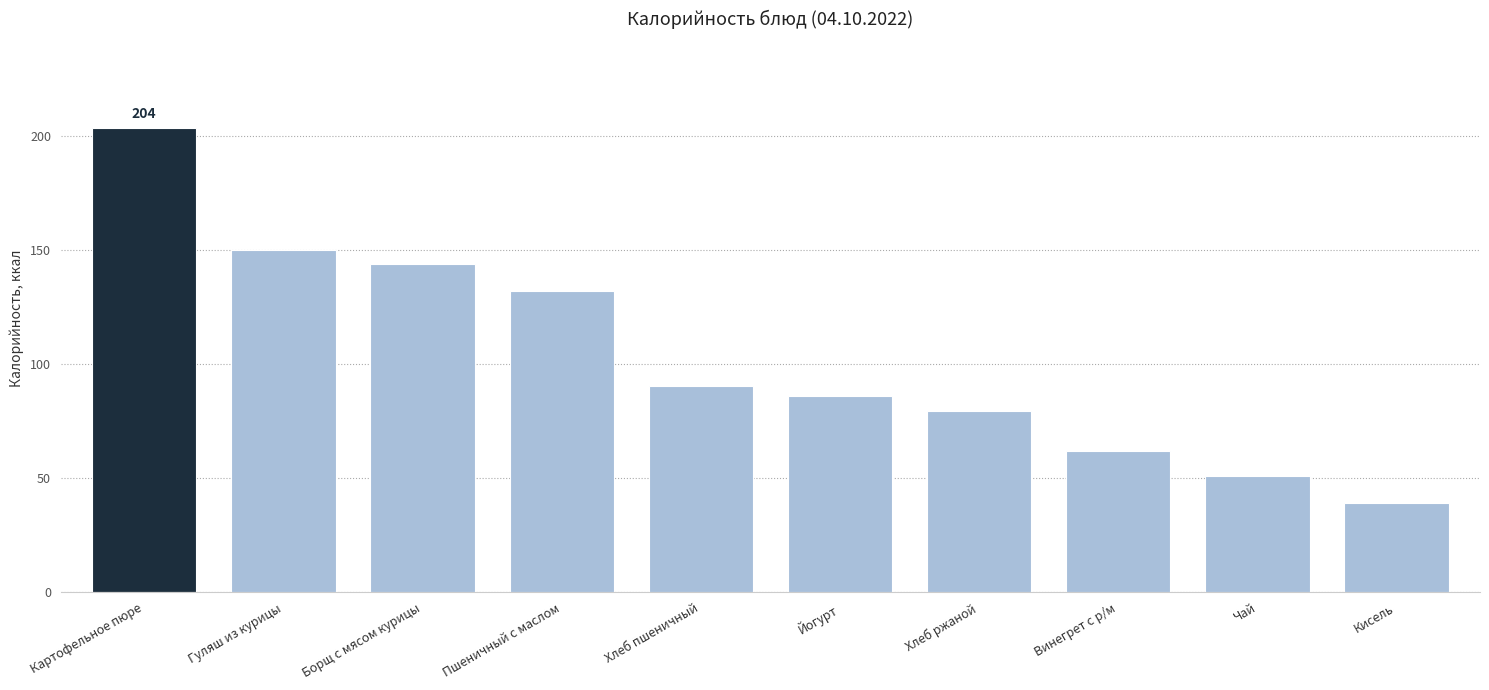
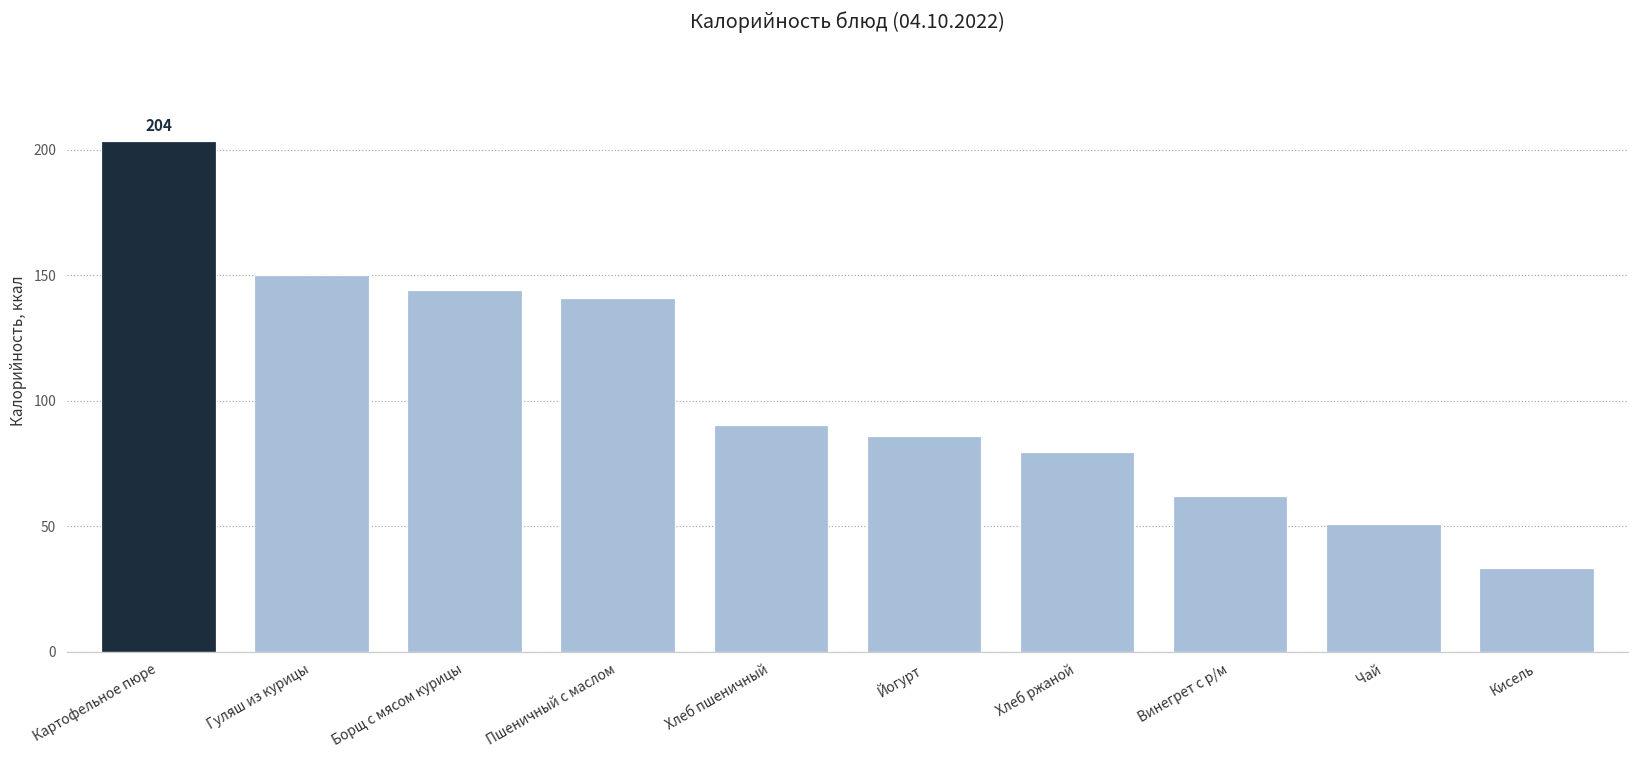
Пшеничный с маслом: 132 -> 141
Кисель: 39 -> 33
